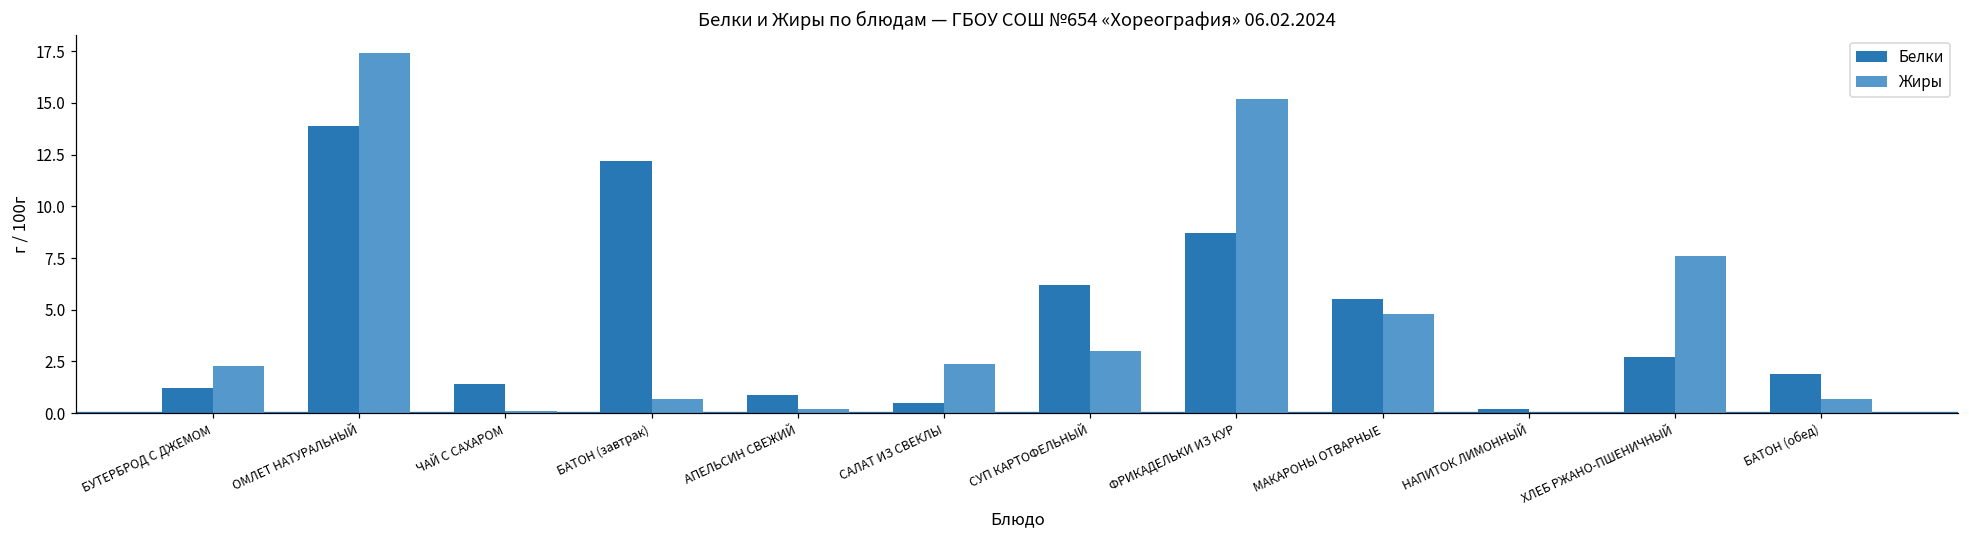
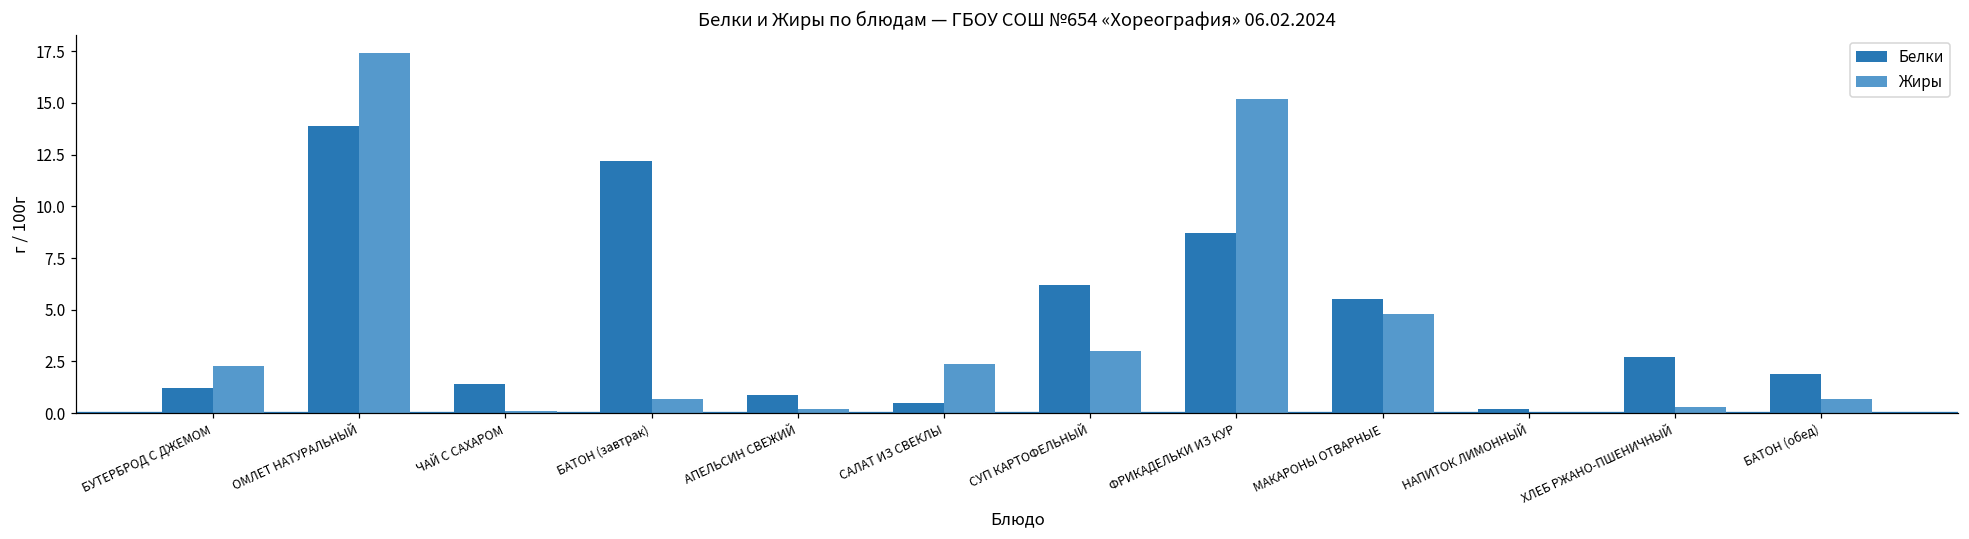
Жиры, ХЛЕБ РЖАНО-ПШЕНИЧНЫЙ: 7.6 -> 0.3
